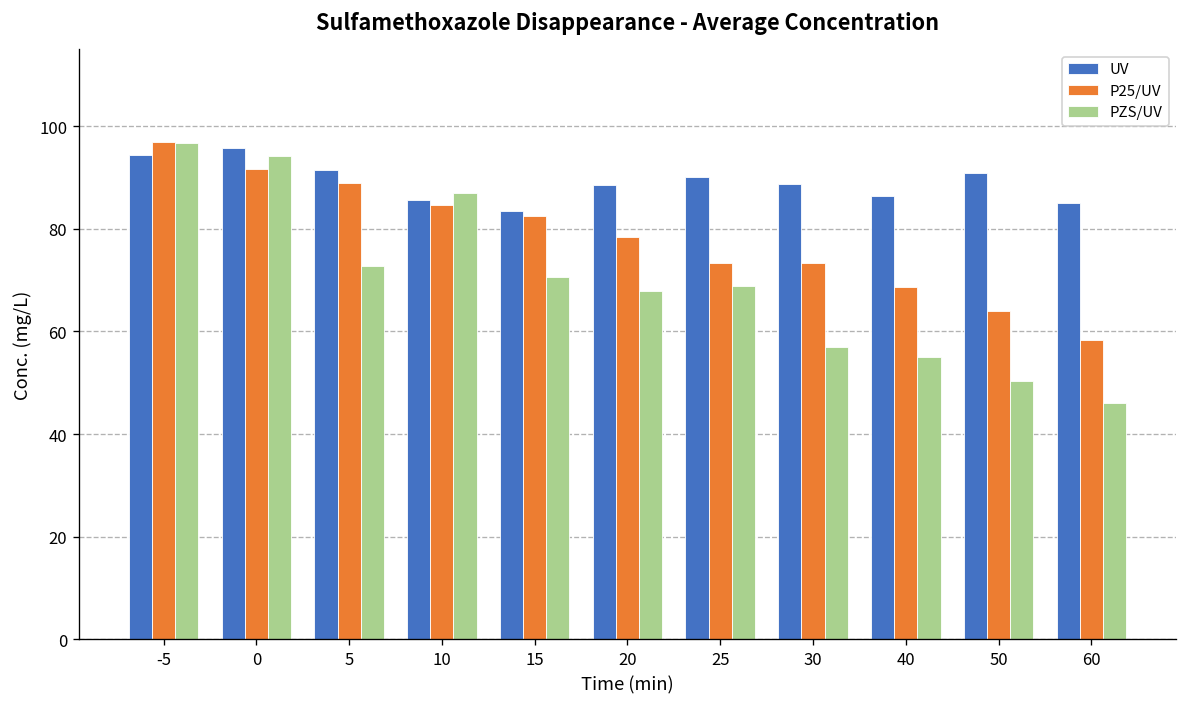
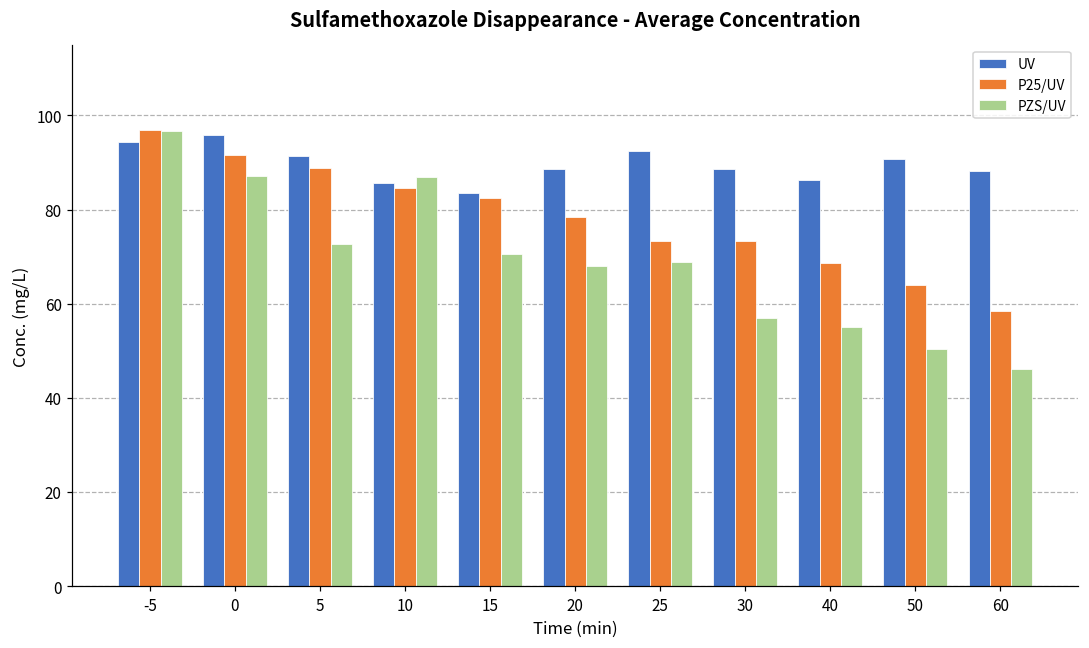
PZS/UV, 0: 94 -> 87
UV, 25: 90 -> 92
UV, 60: 85 -> 88
